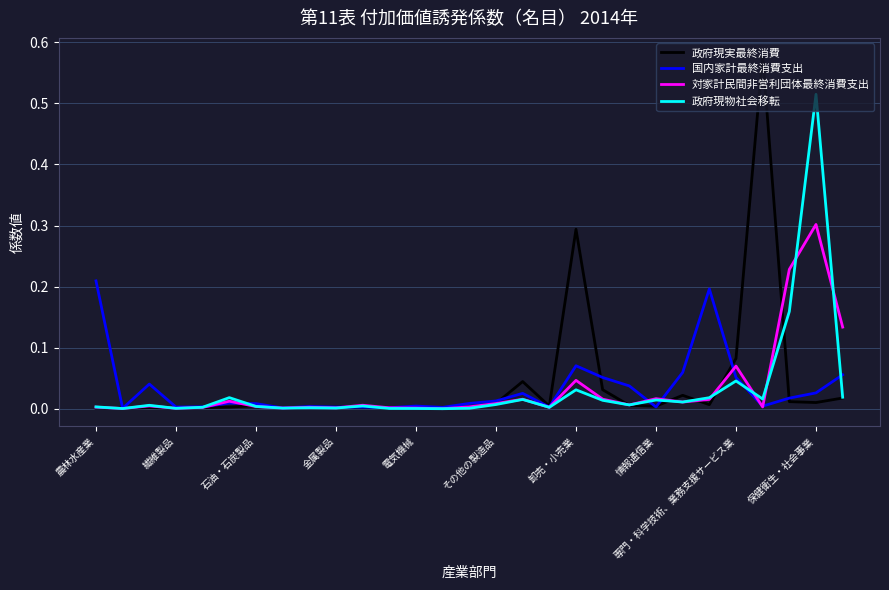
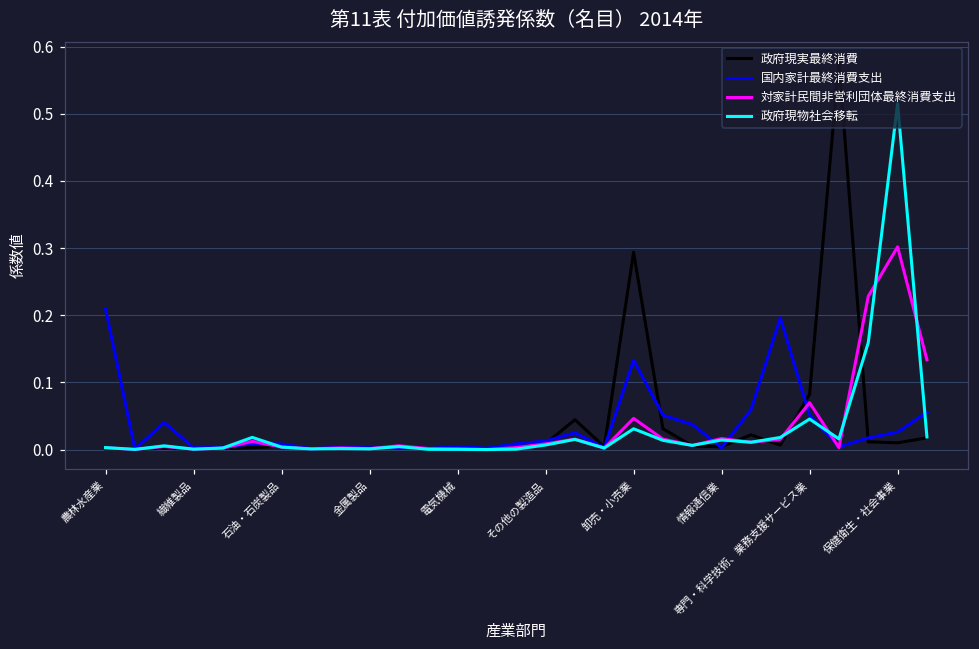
国内家計最終消費支出, 卸売・小売業: 0.07 -> 0.13
